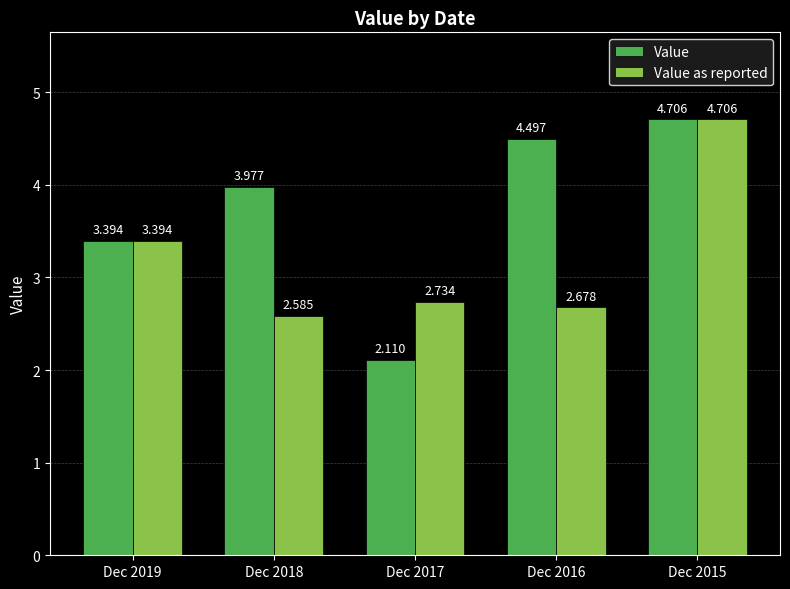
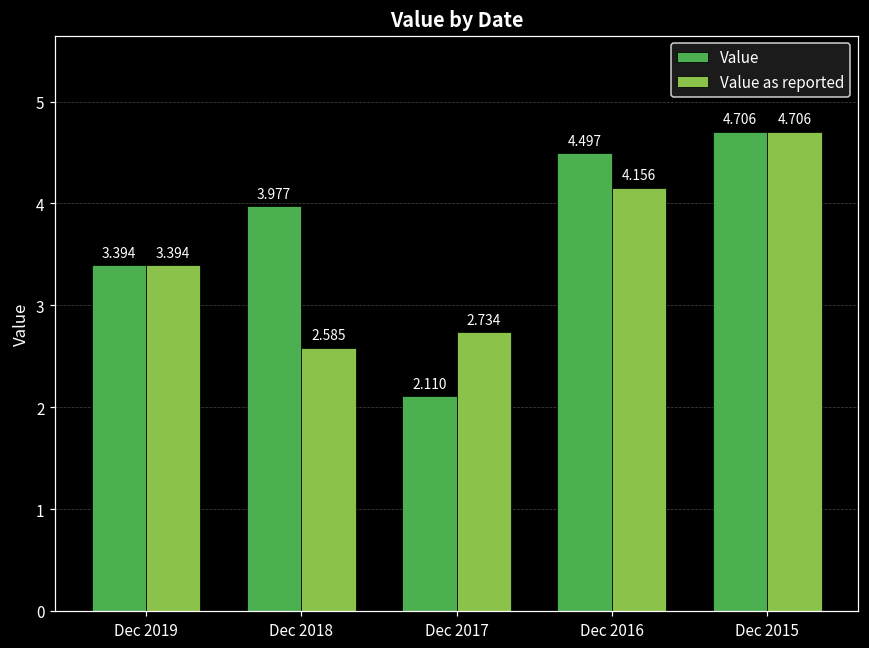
Value as reported, Dec 2016: 2.678 -> 4.156
